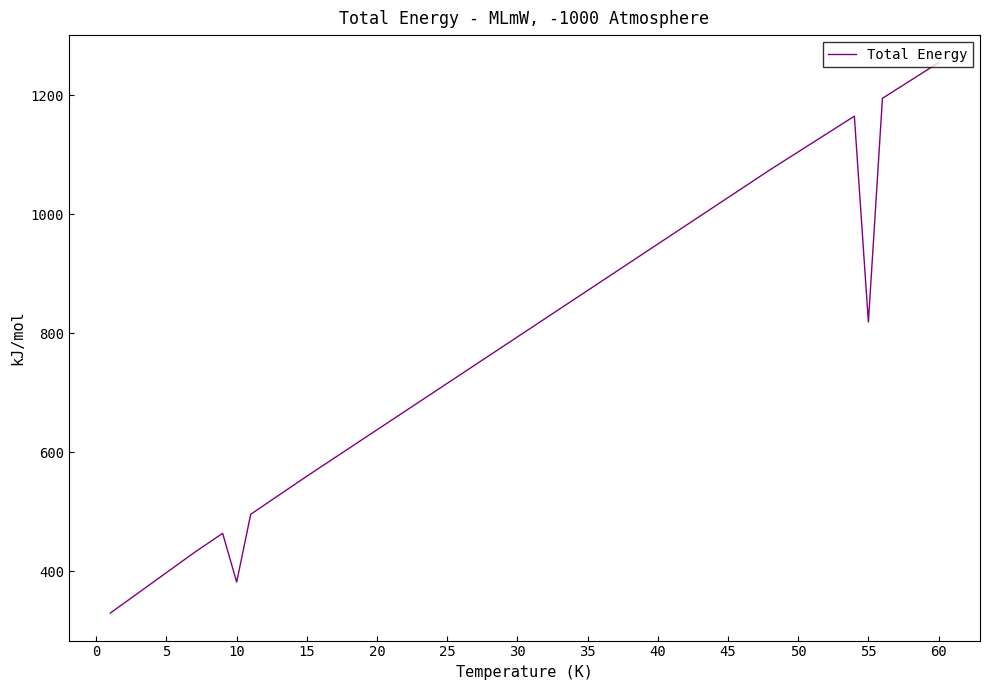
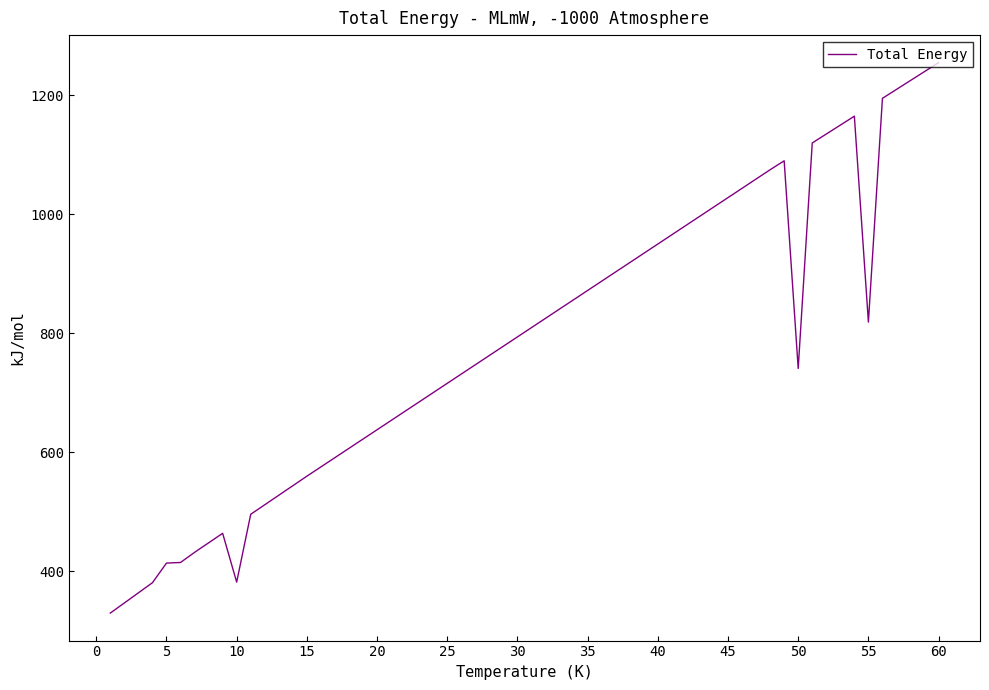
5: 400 -> 410
50: 1110 -> 740
